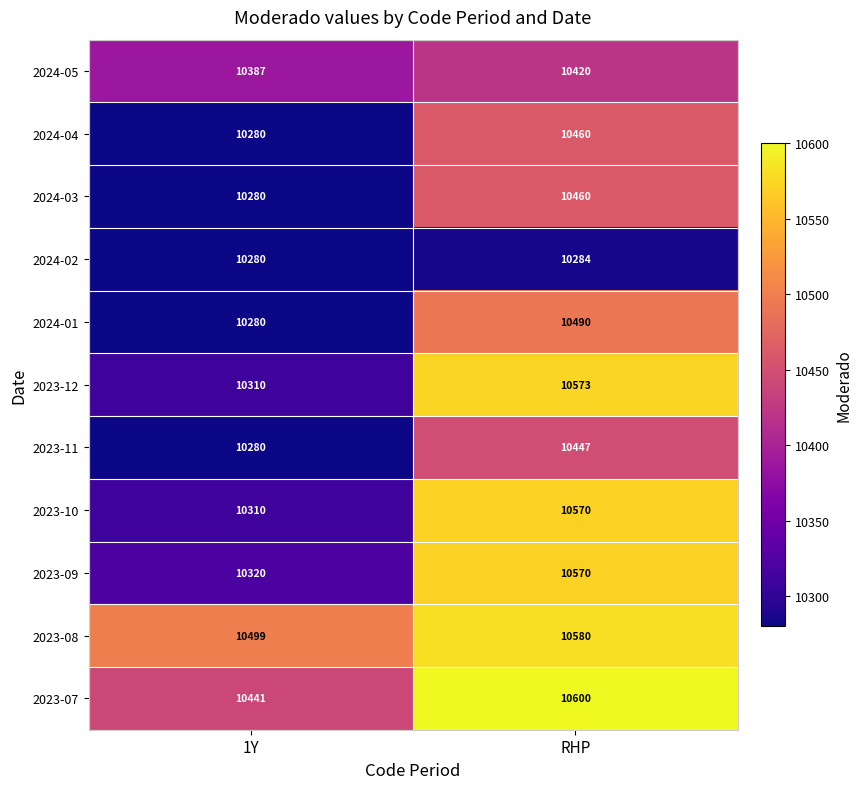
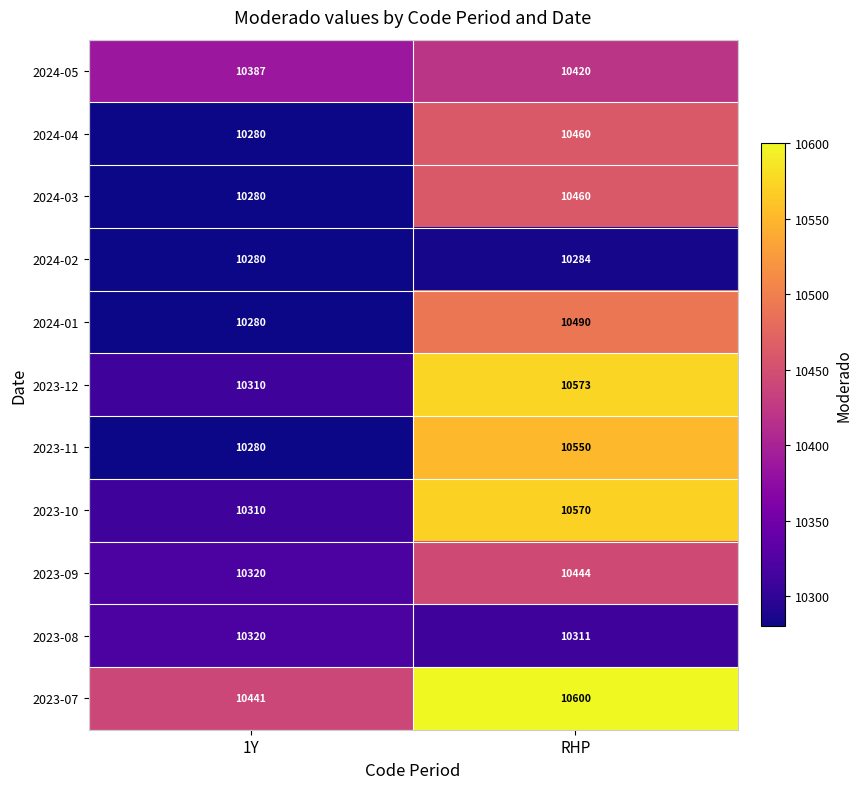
2023-11, RHP: 10447 -> 10550
2023-09, RHP: 10570 -> 10444
2023-08, 1Y: 10499 -> 10320
2023-08, RHP: 10580 -> 10311
